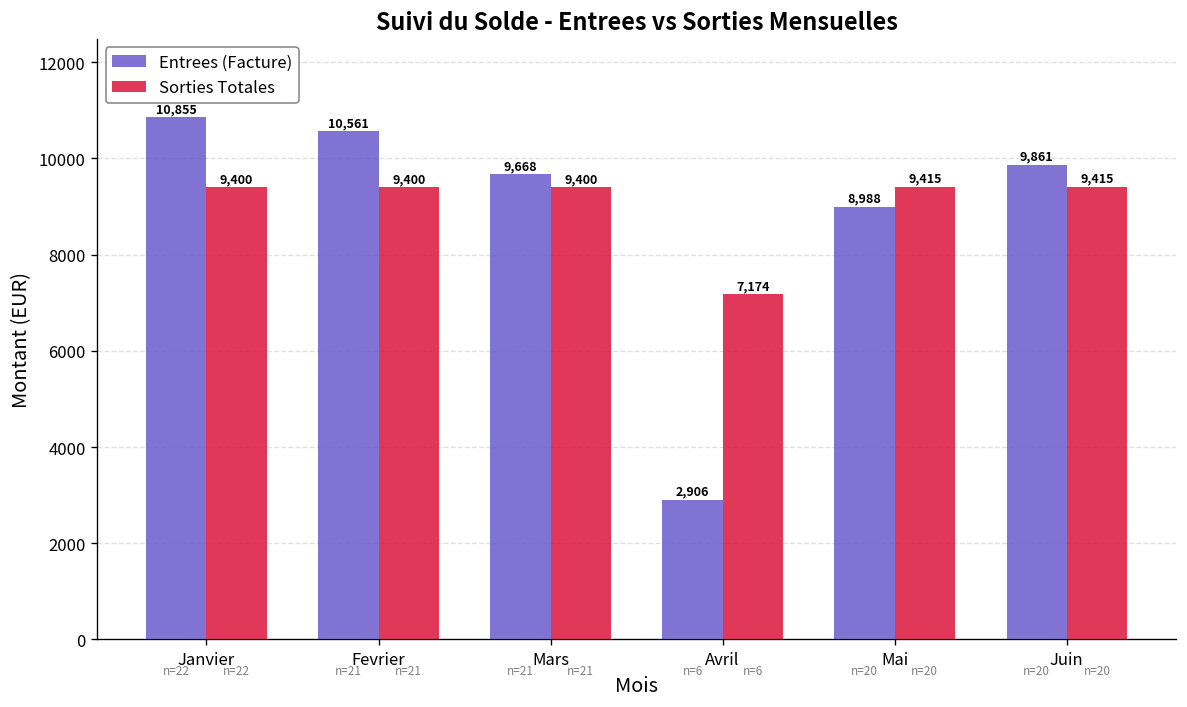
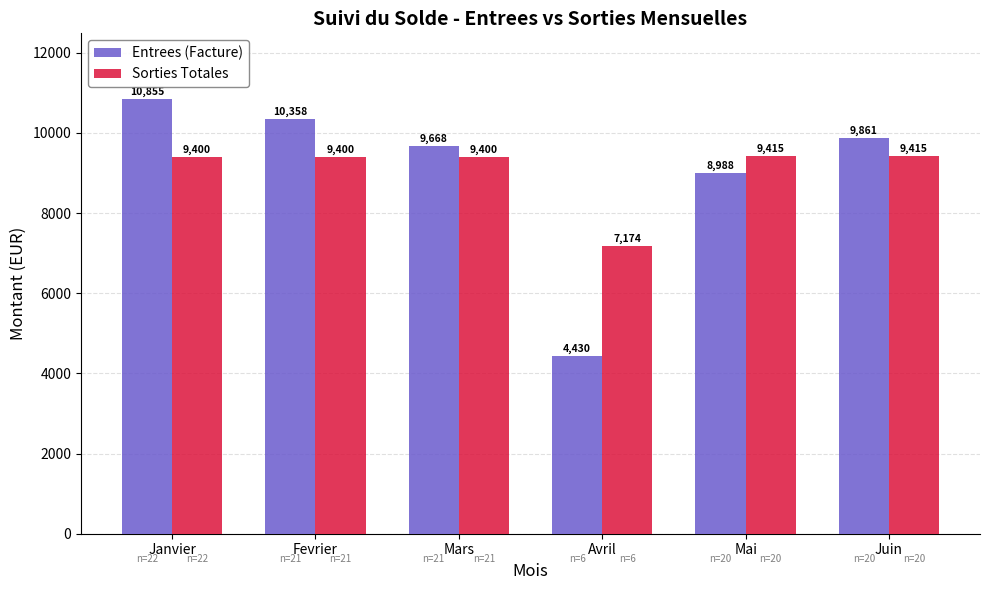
Entrees (Facture), Fevrier: 10,561 -> 10,358
Entrees (Facture), Avril: 2,906 -> 4,430
